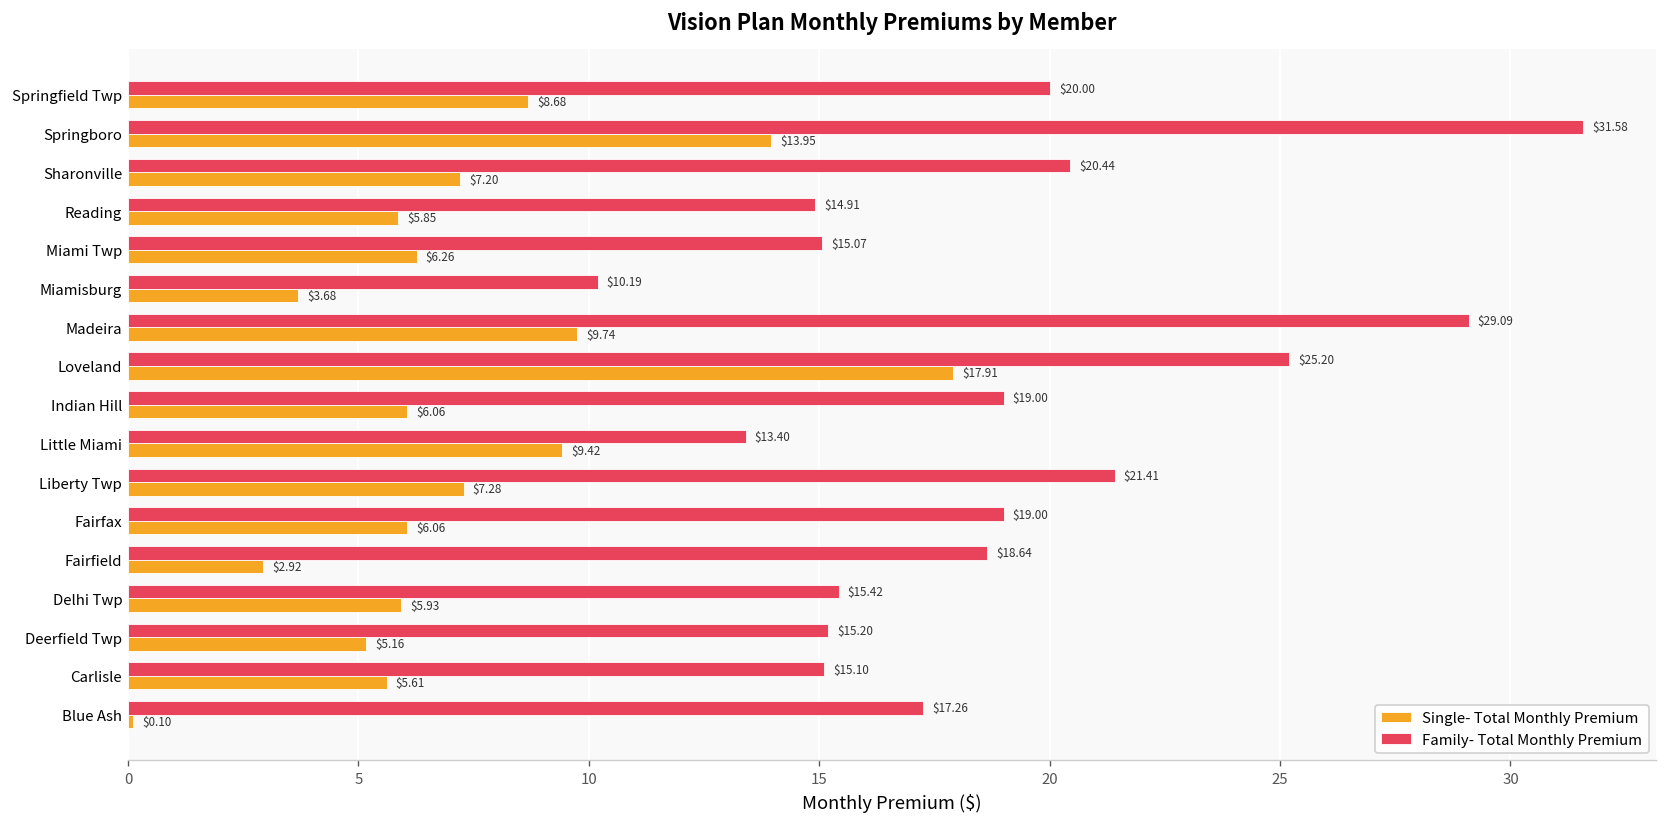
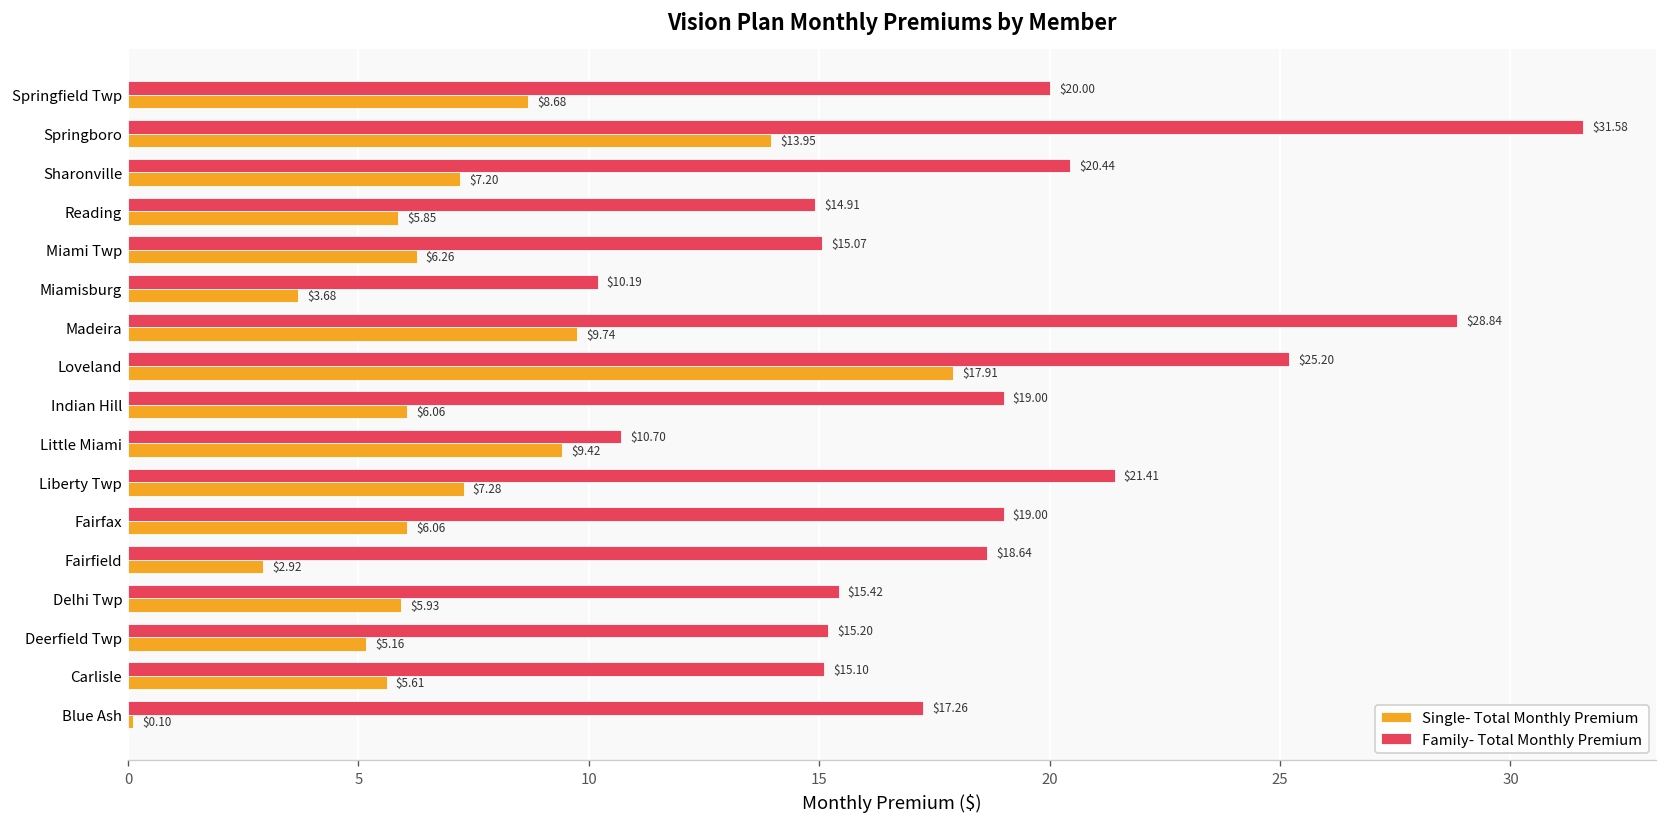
Family- Total Monthly Premium, Madeira: $29.09 -> $28.84
Family- Total Monthly Premium, Little Miami: $13.40 -> $10.70
